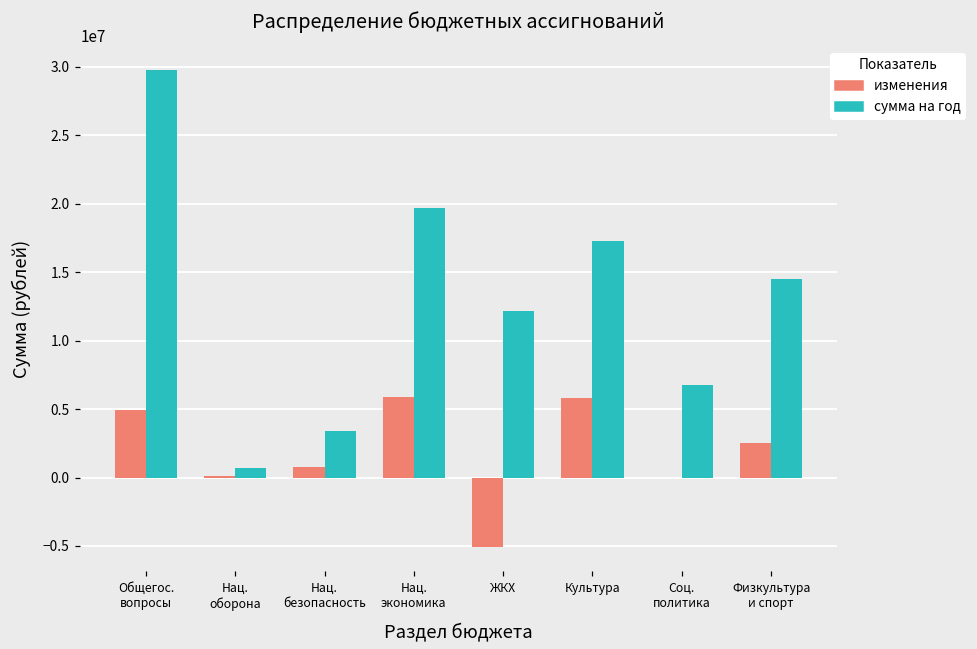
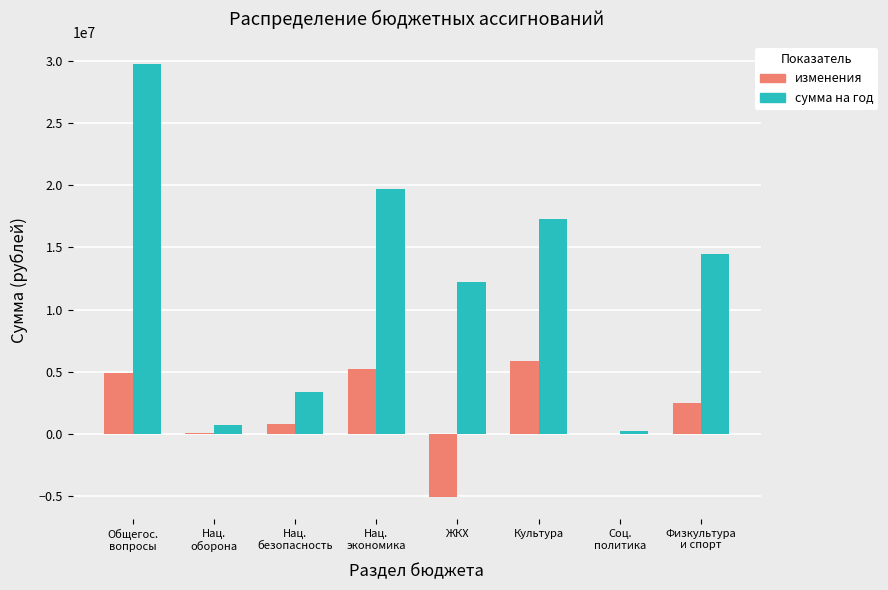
изменения, Нац. экономика: 5900000 -> 5200000
сумма на год, Соц. политика: 6700000 -> 200000
